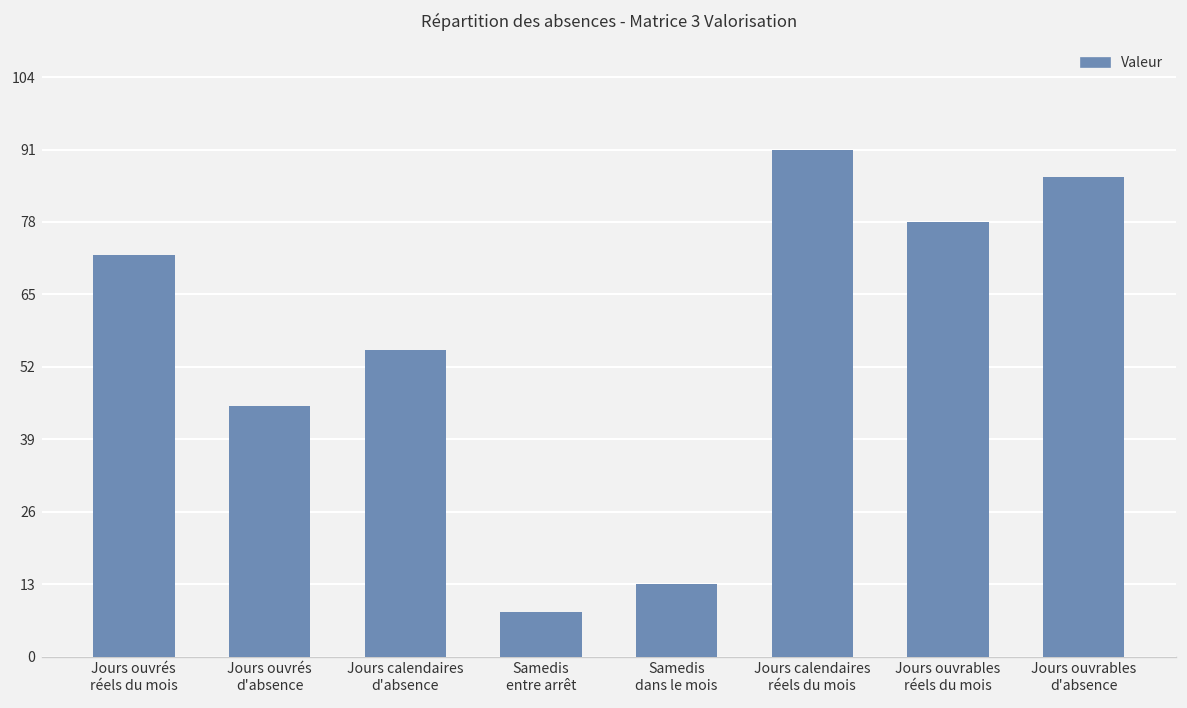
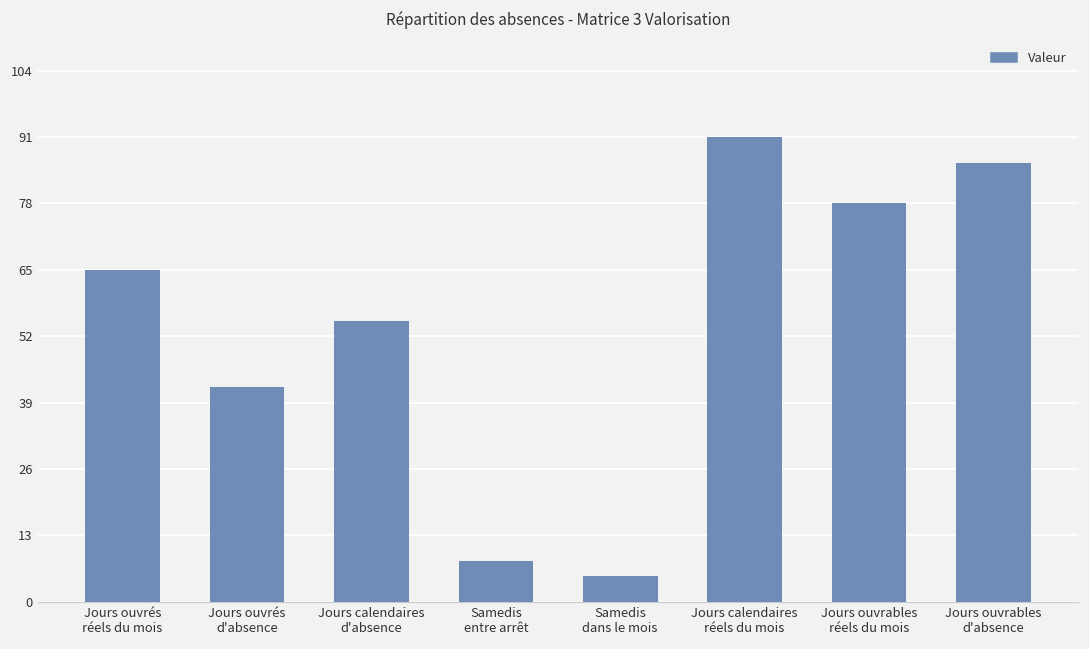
Jours ouvrés réels du mois: 72 -> 65
Jours ouvrés d'absence: 45 -> 42
Samedis dans le mois: 13 -> 5
